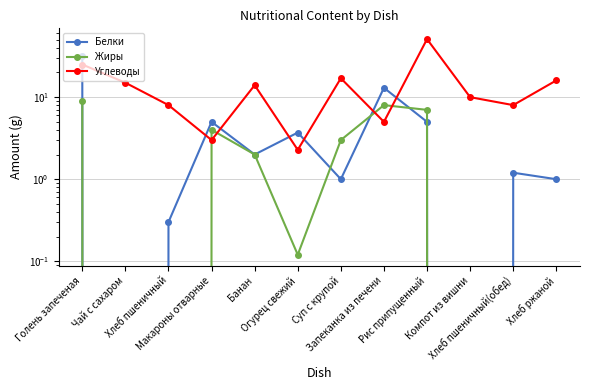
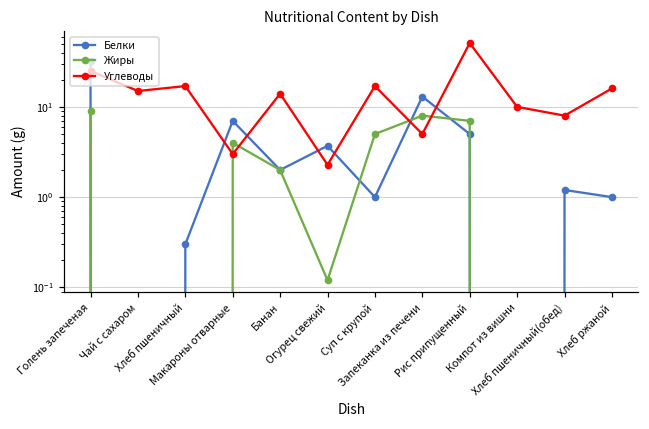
Углеводы, Хлеб пшеничный: 8 -> 17
Белки, Макароны отварные: 5 -> 7
Жиры, Суп с крупой: 3 -> 5
